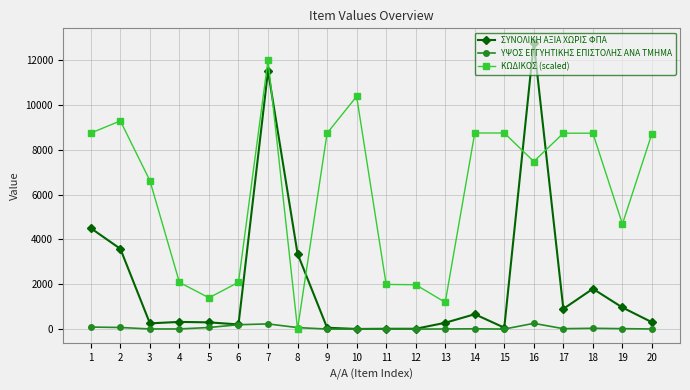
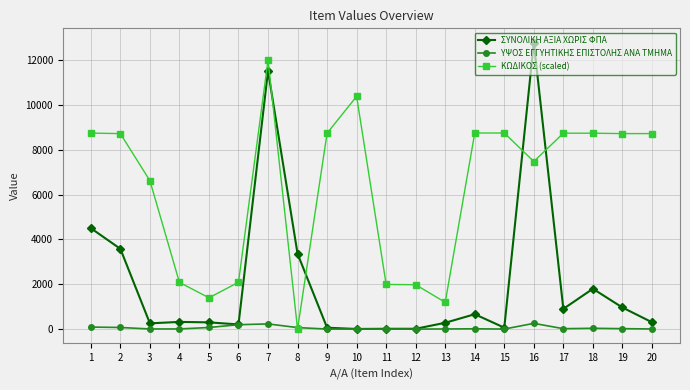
ΚΩΔΙΚΟΣ (scaled), 2: 9300 -> 8700
ΚΩΔΙΚΟΣ (scaled), 19: 4700 -> 8700
